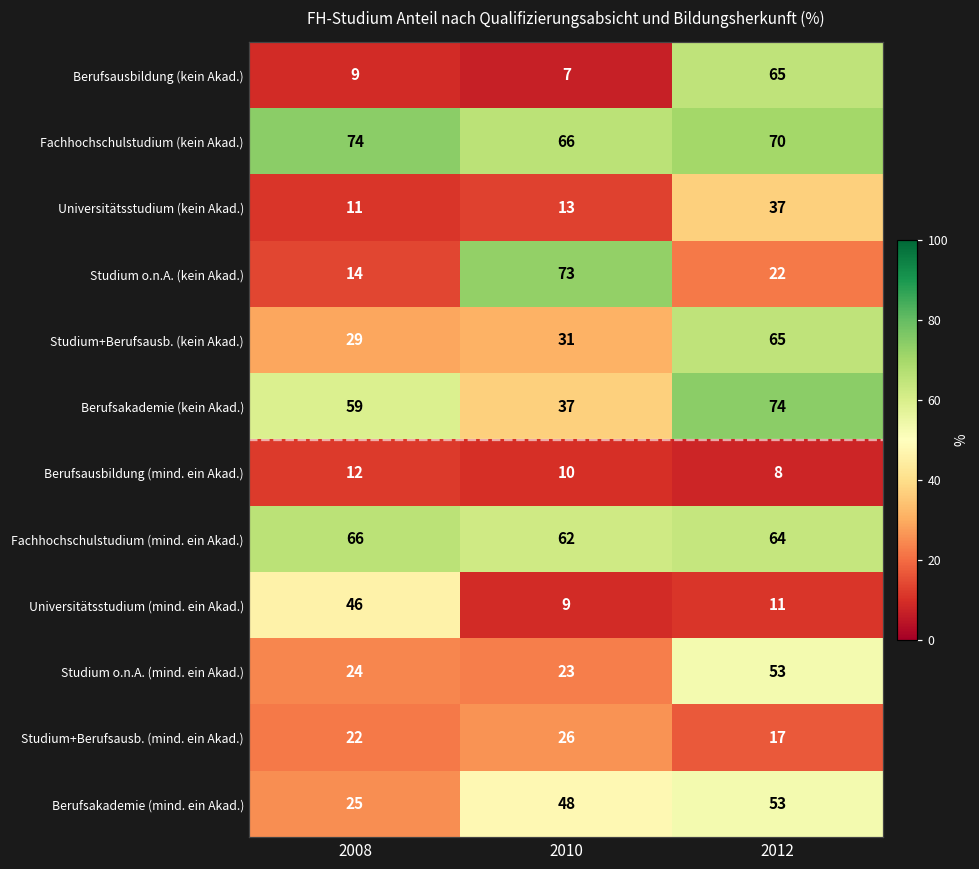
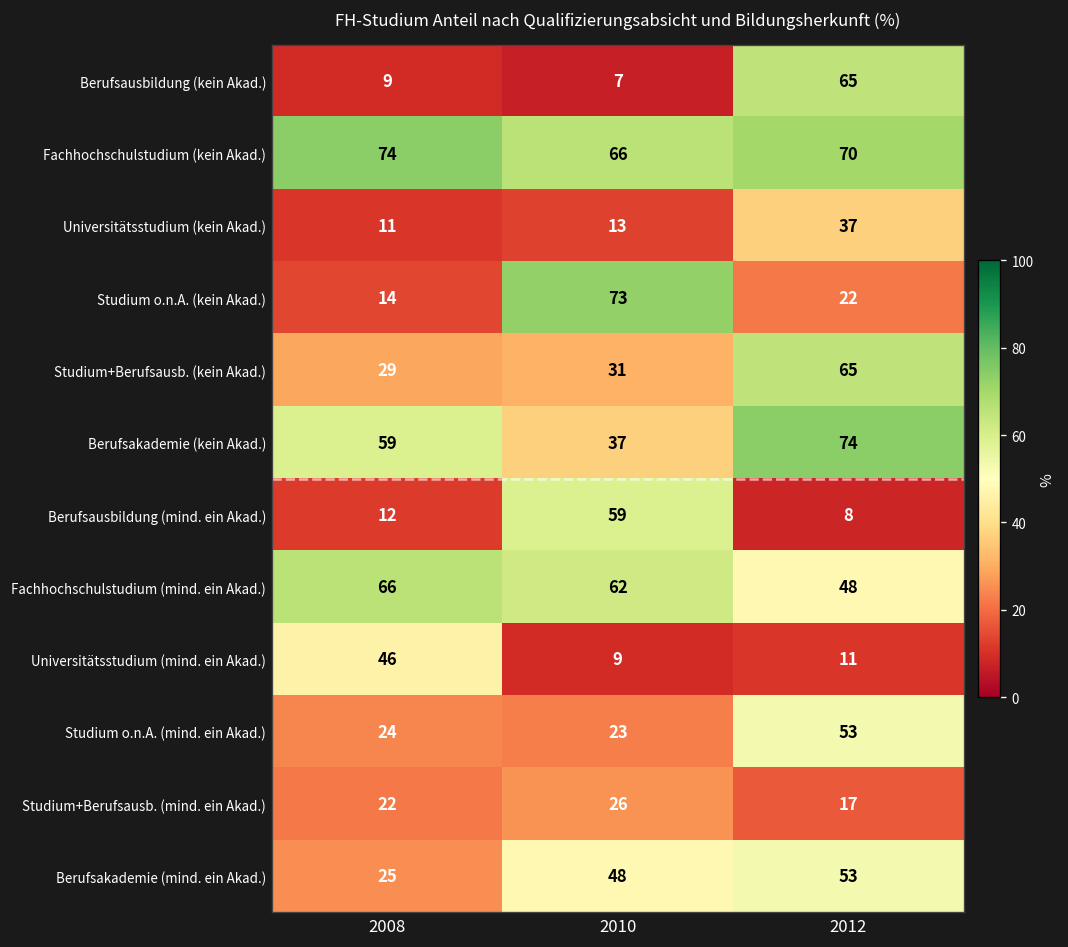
Berufsausbildung (mind. ein Akad.), 2010: 10 -> 59
Fachhochschulstudium (mind. ein Akad.), 2012: 64 -> 48
